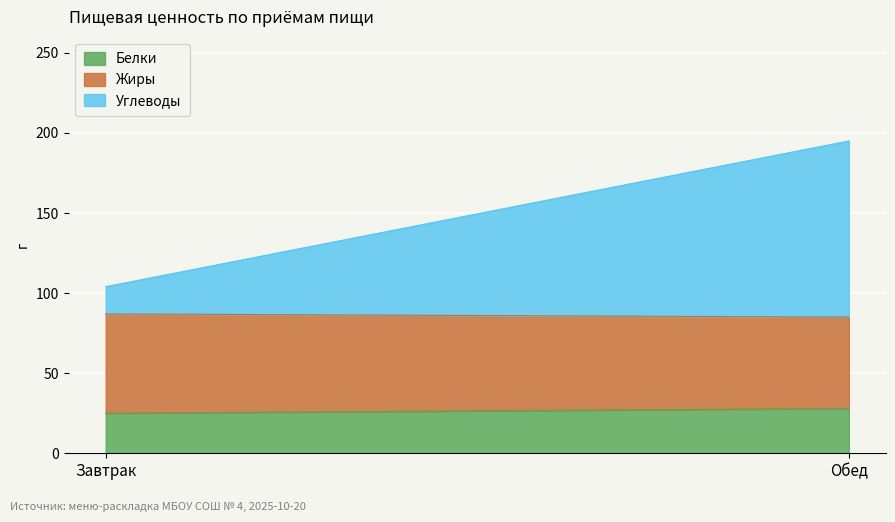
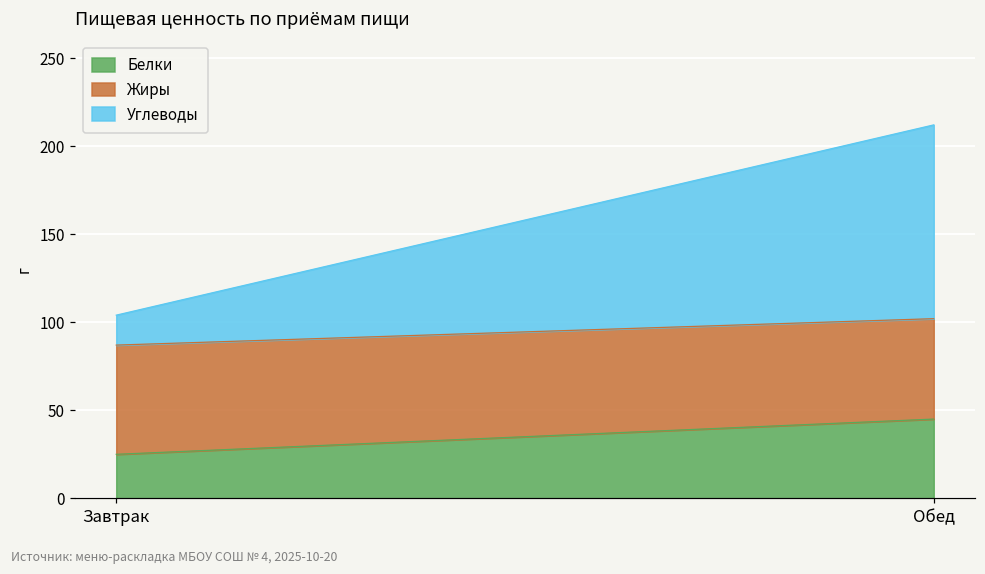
Белки, Обед: 28 -> 45
